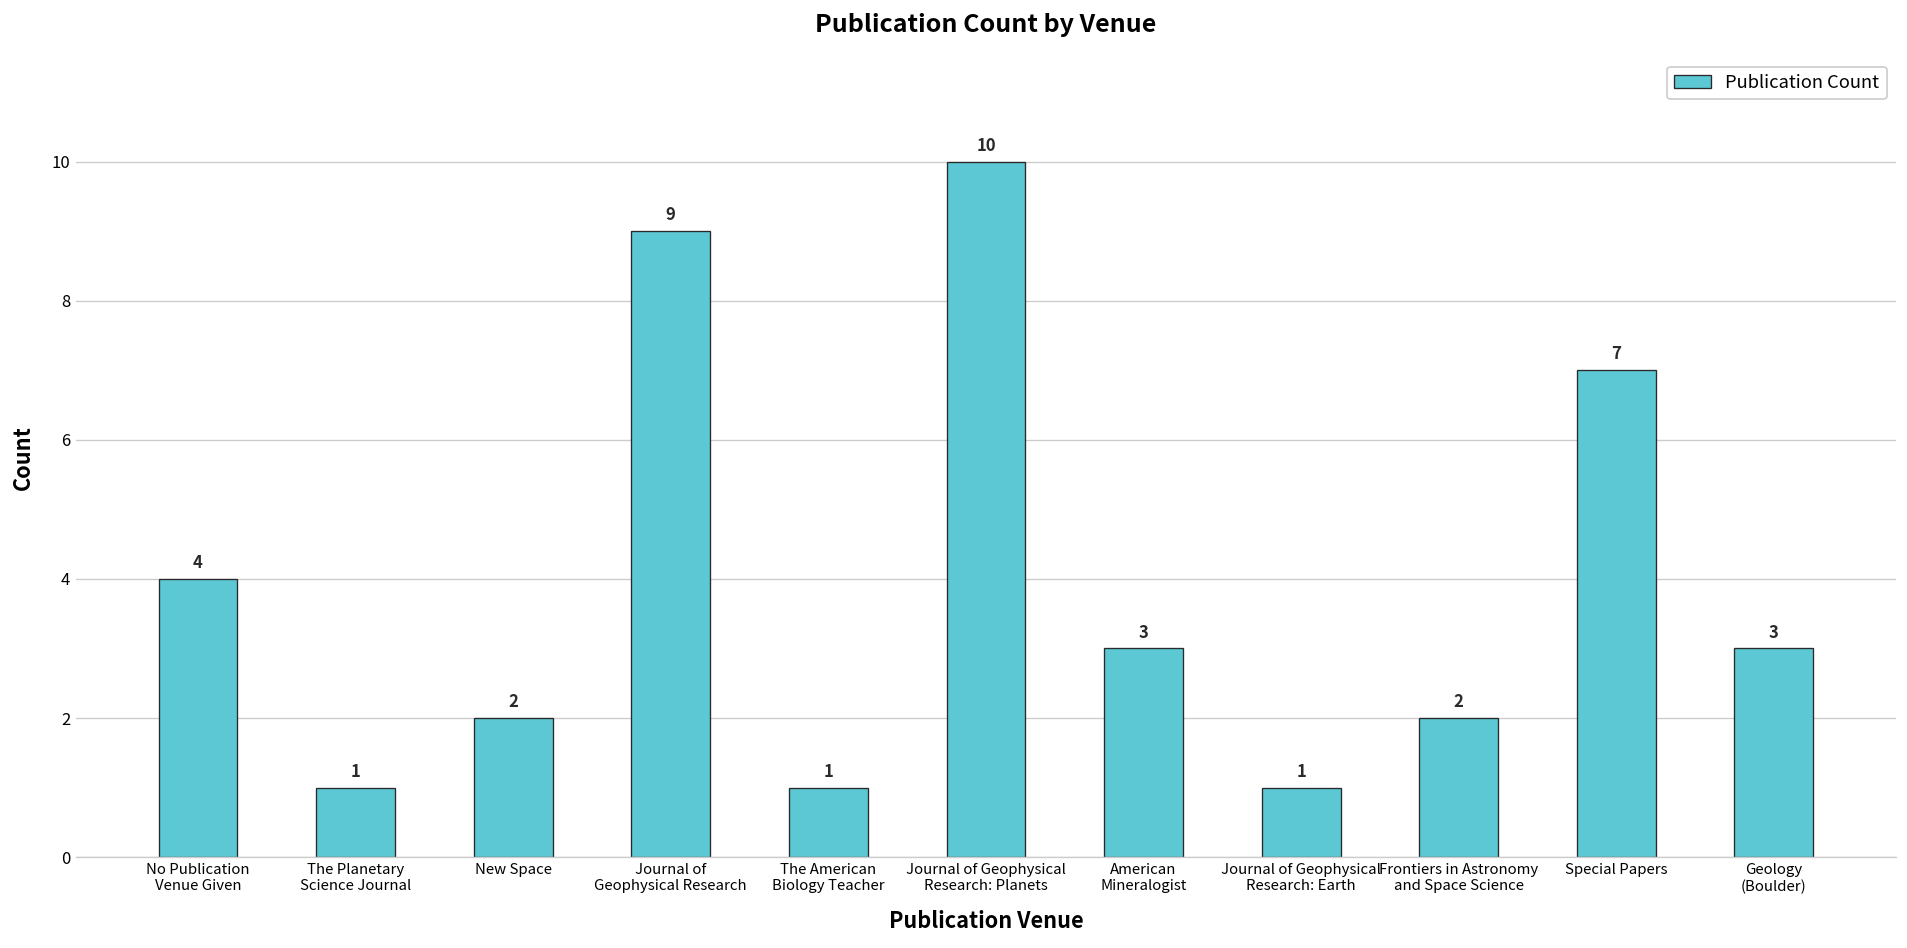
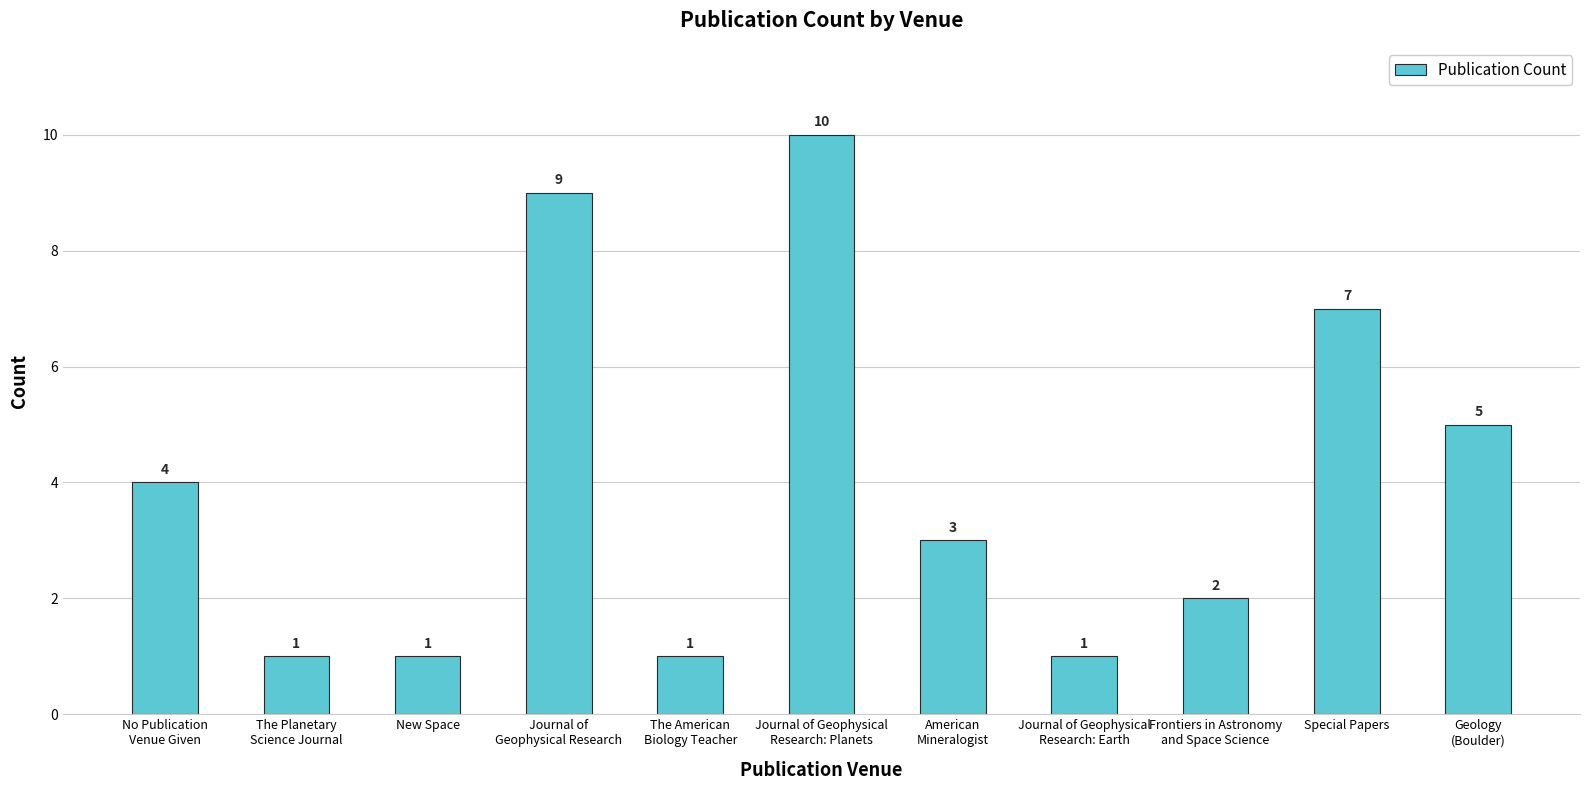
New Space: 2 -> 1
Geology (Boulder): 3 -> 5
